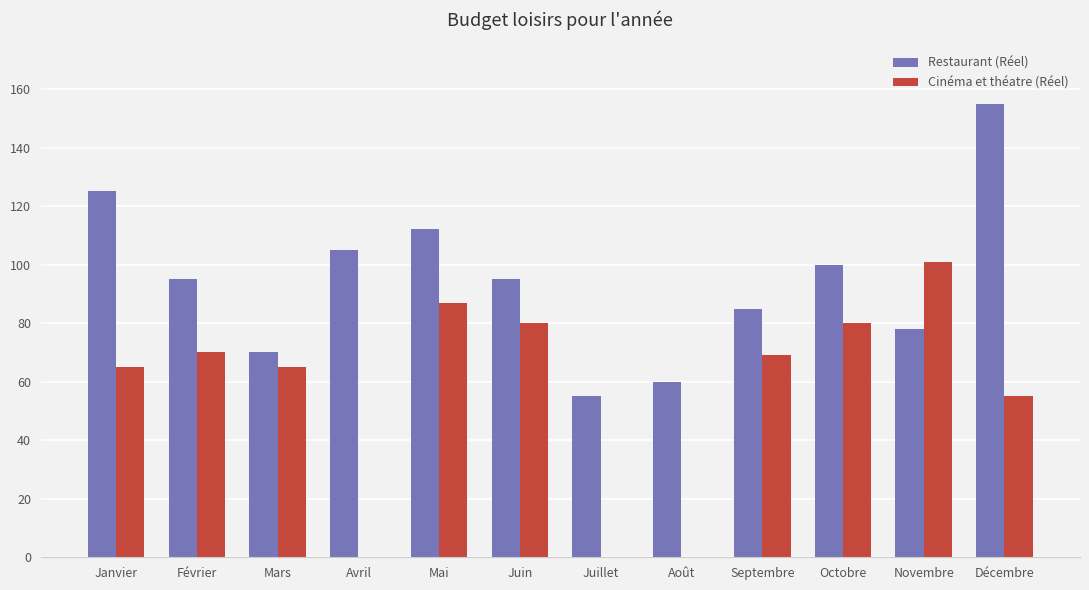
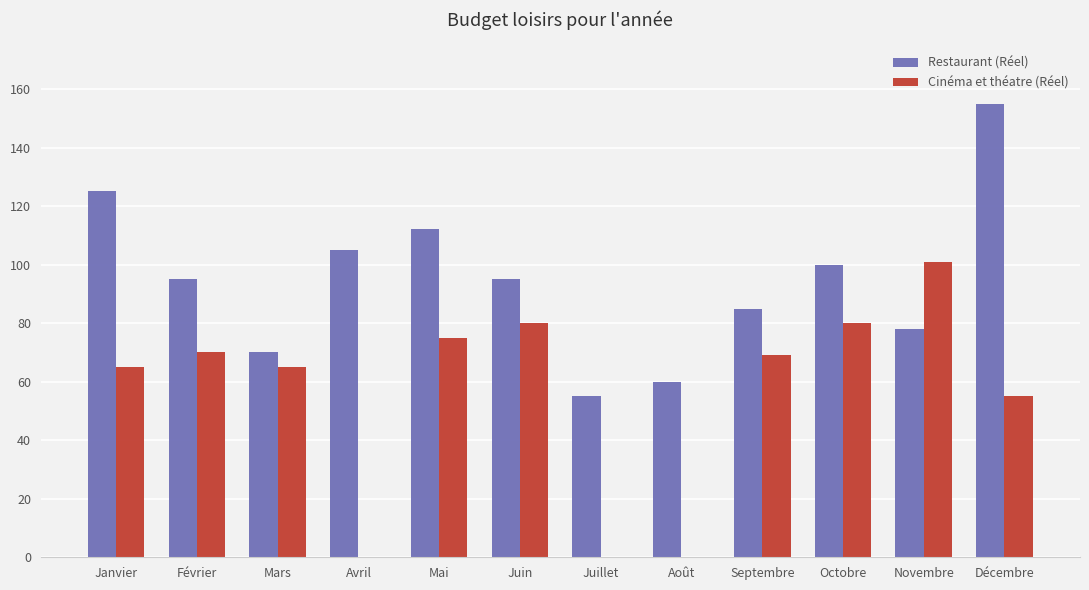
Cinéma et théatre (Réel), Mai: 87 -> 75
